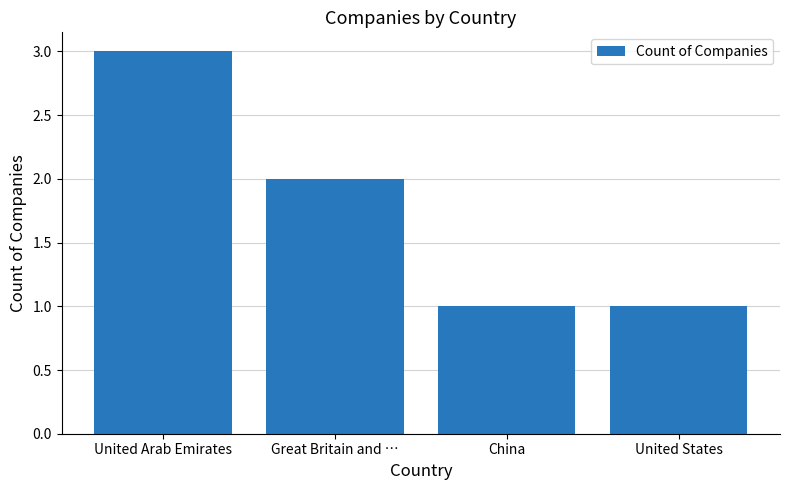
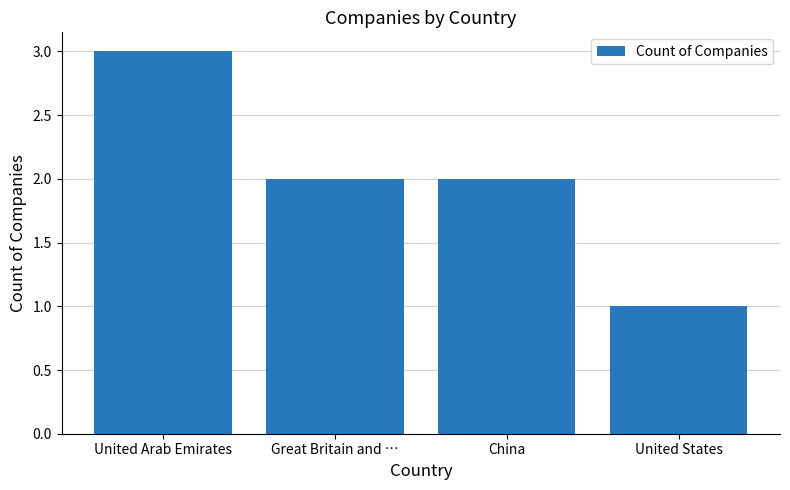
China: 1 -> 2
